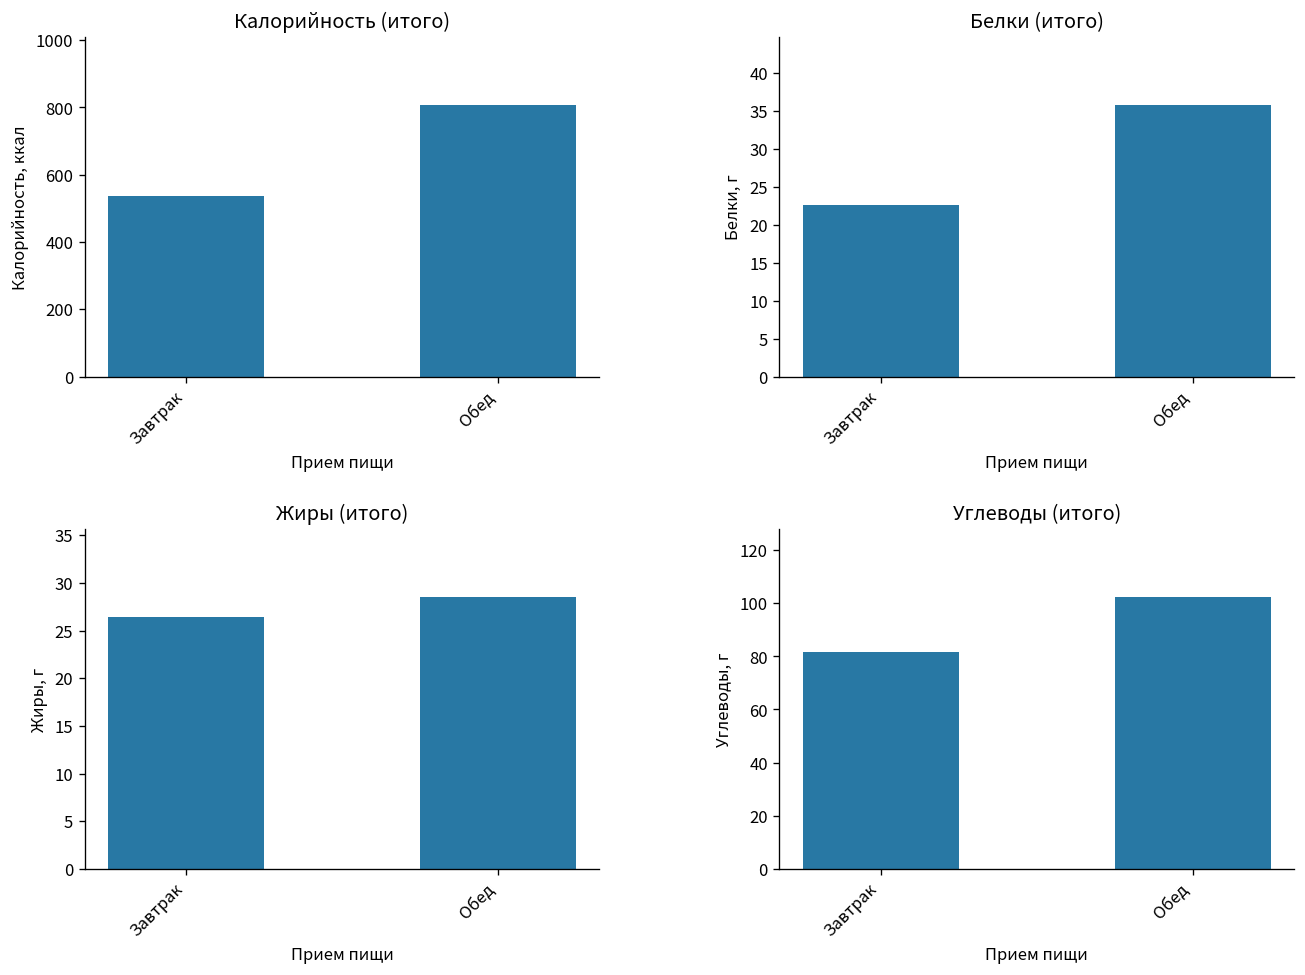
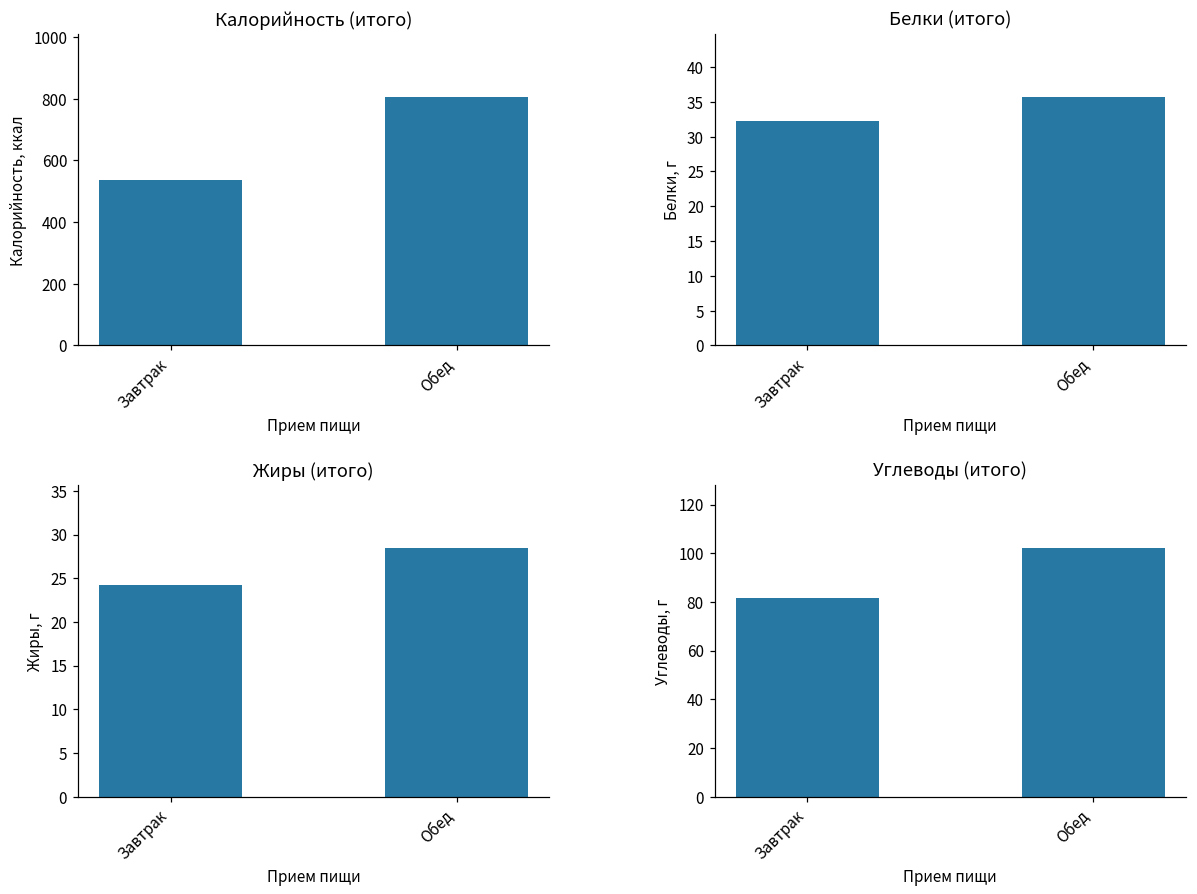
Белки (итого), Завтрак: 23 -> 32
Жиры (итого), Завтрак: 26 -> 24
